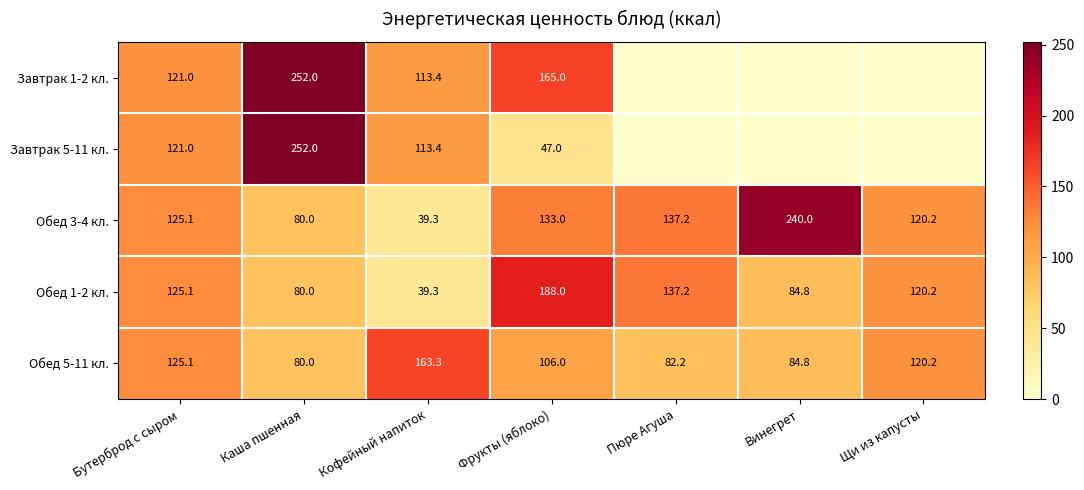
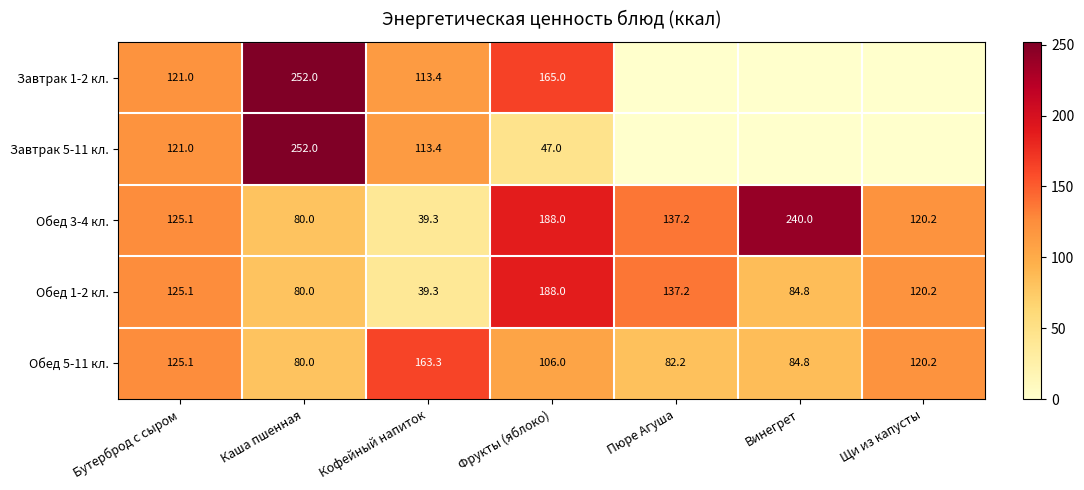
Обед 3-4 кл., Фрукты (яблоко): 133.0 -> 188.0
